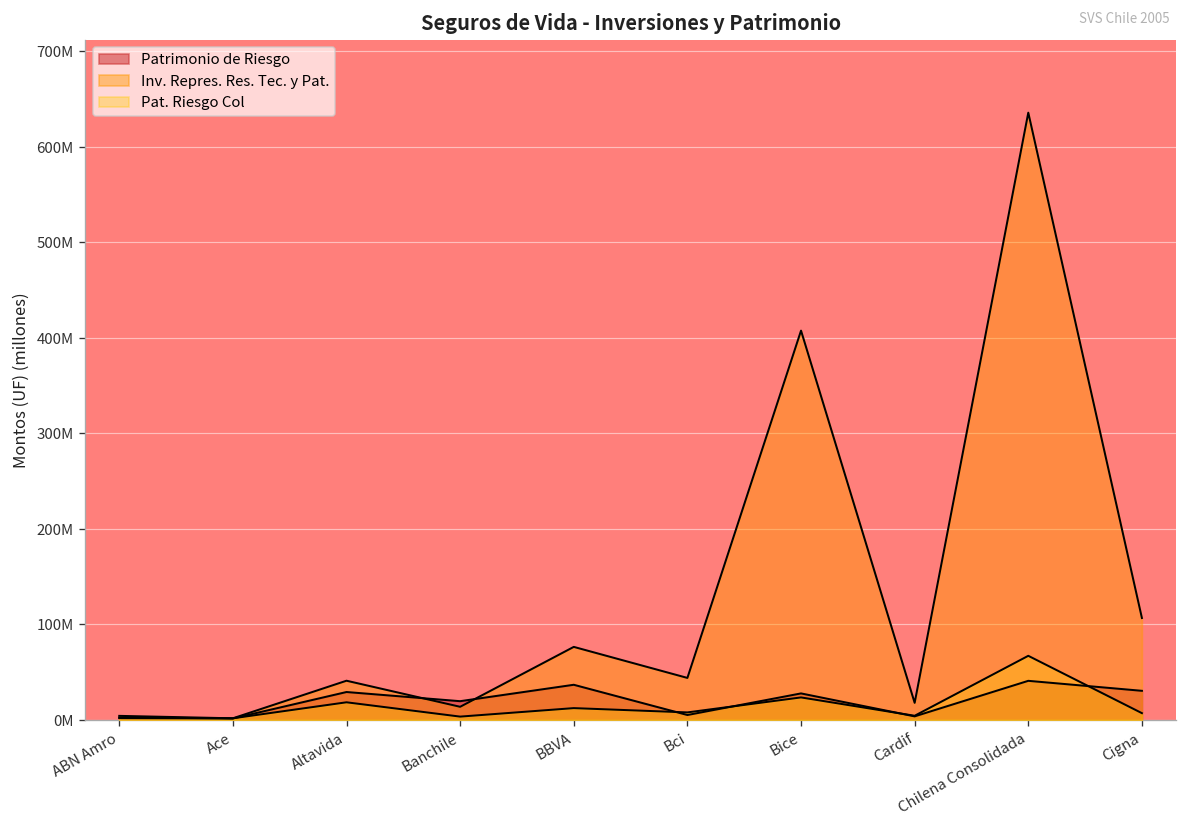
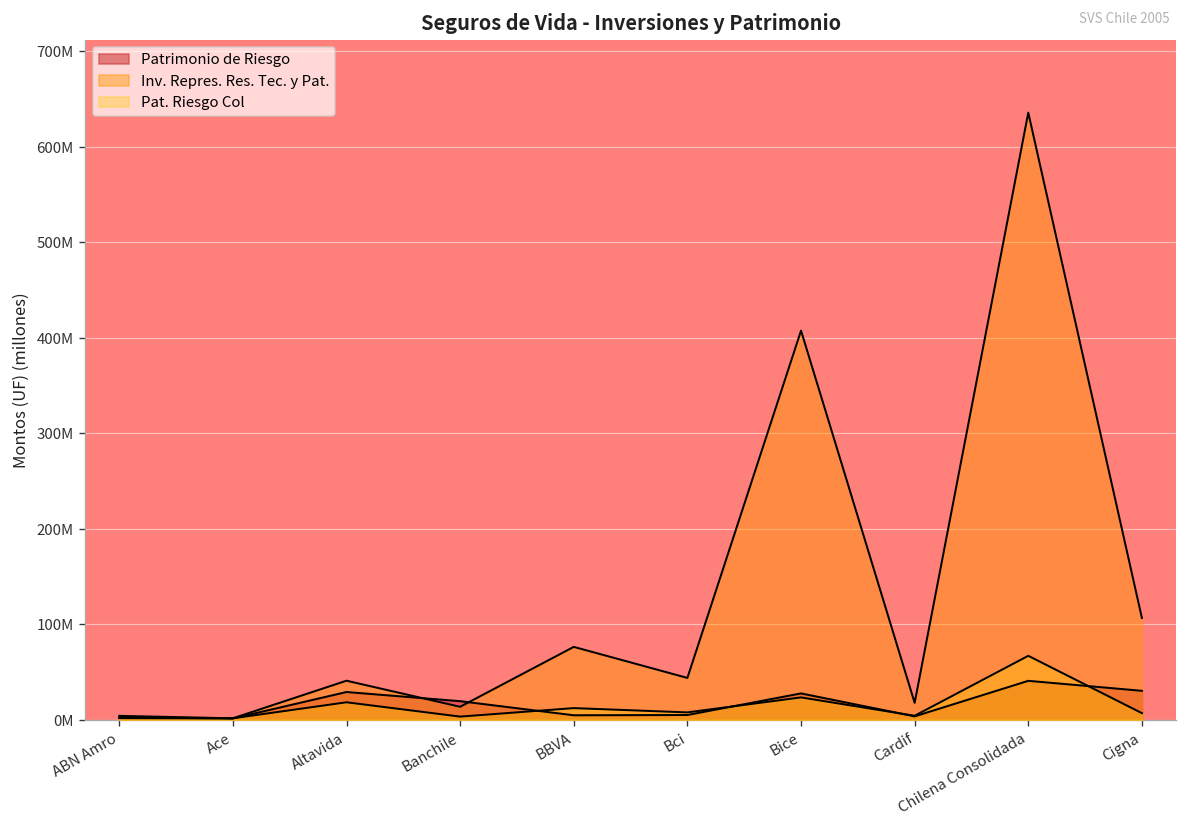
Patrimonio de Riesgo, BBVA: 40000000 -> 0
